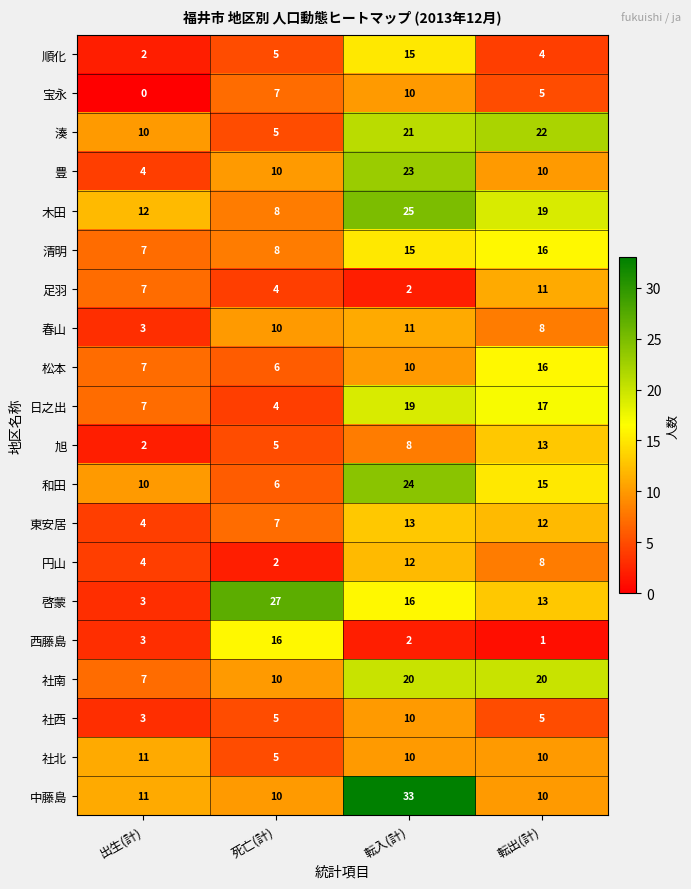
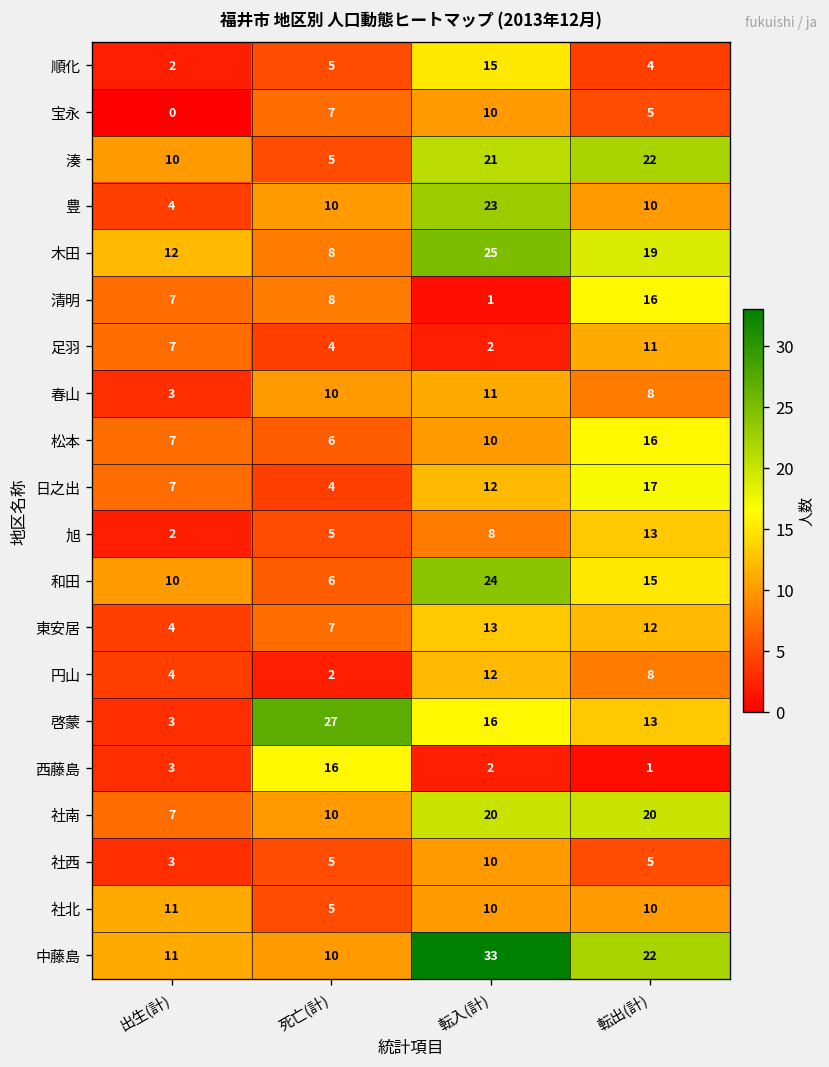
清明, 転入(計): 15 -> 1
日之出, 転入(計): 19 -> 12
中藤島, 転出(計): 10 -> 22
